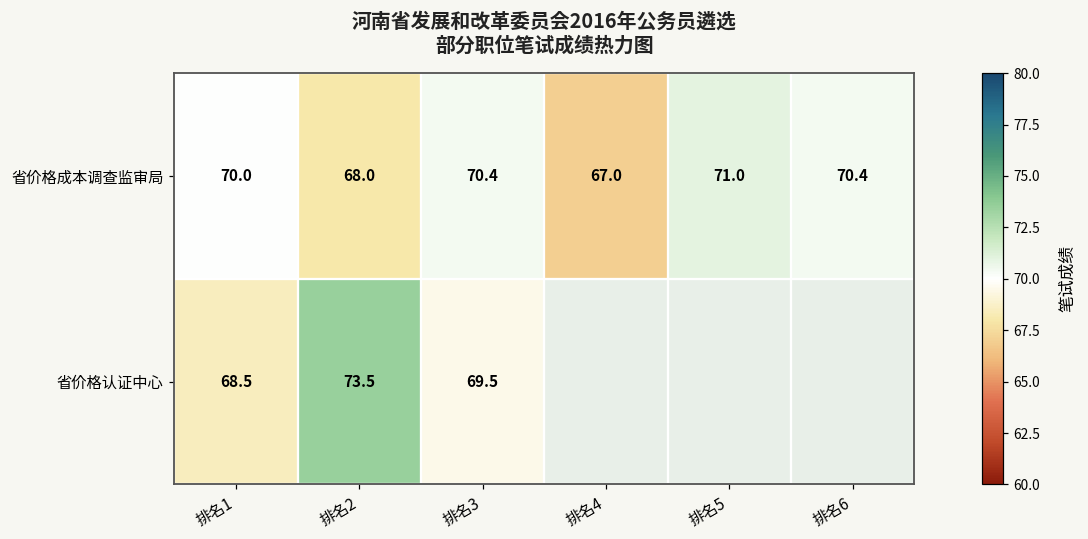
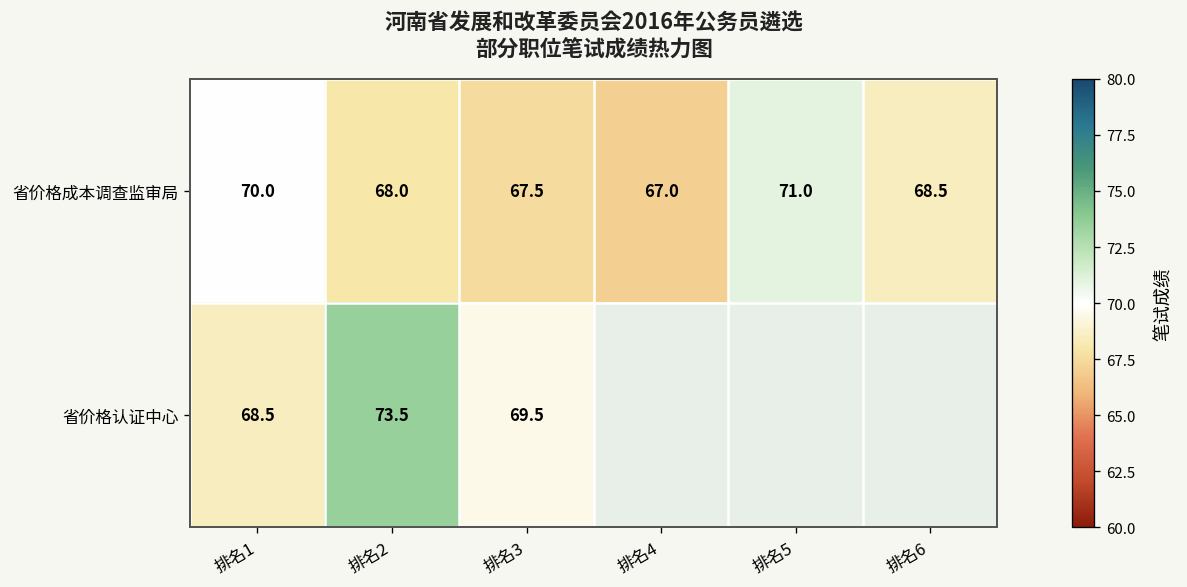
省价格成本调查监审局, 排名3: 70.4 -> 67.5
省价格成本调查监审局, 排名6: 70.4 -> 68.5
